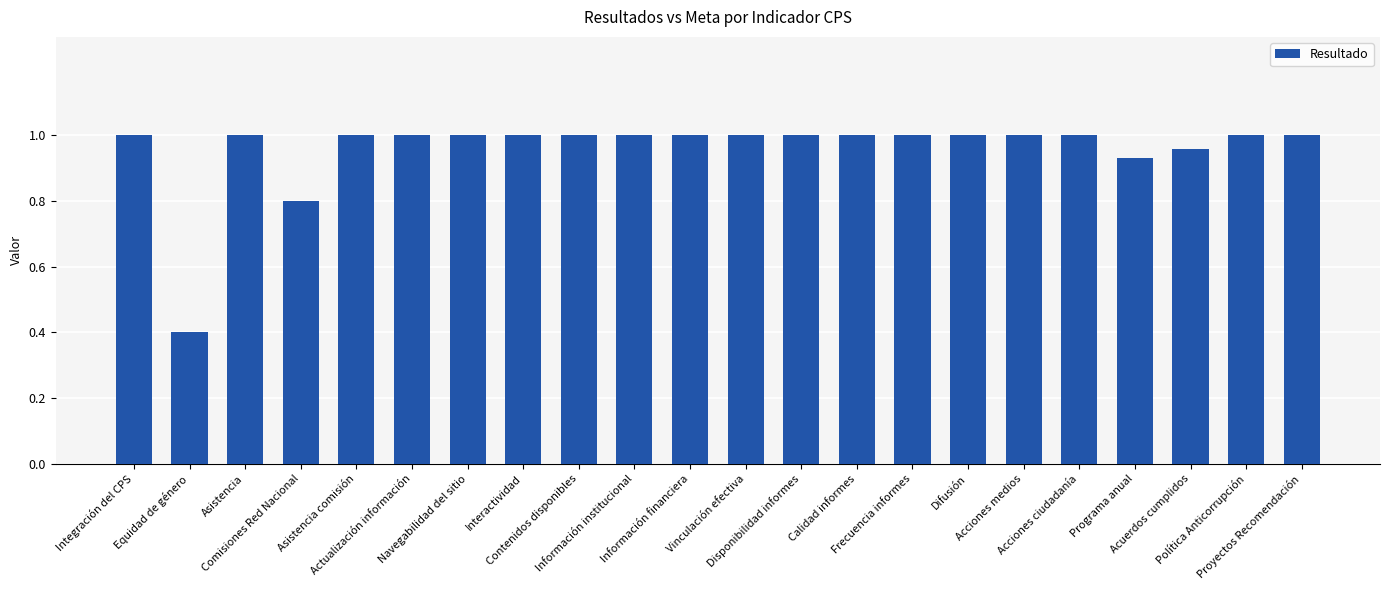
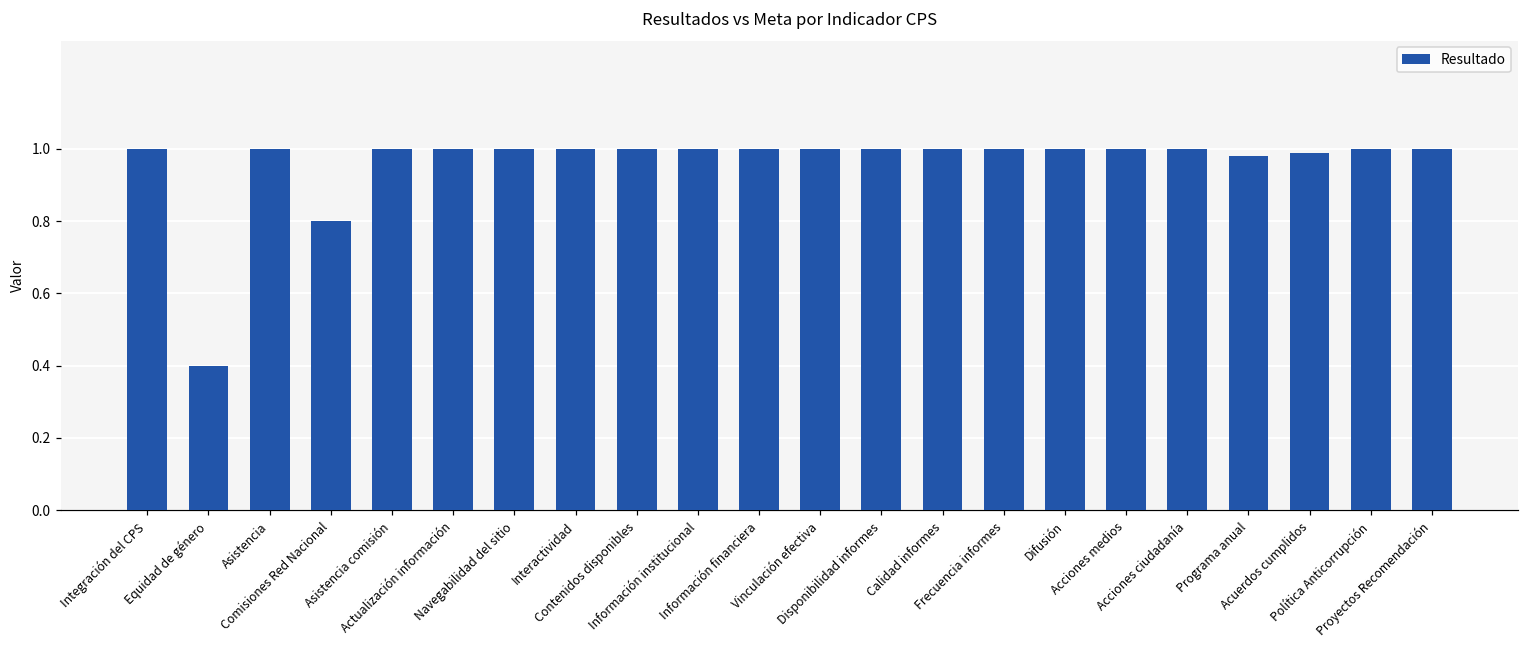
Programa anual: 0.93 -> 0.98
Acuerdos cumplidos: 0.96 -> 0.99
